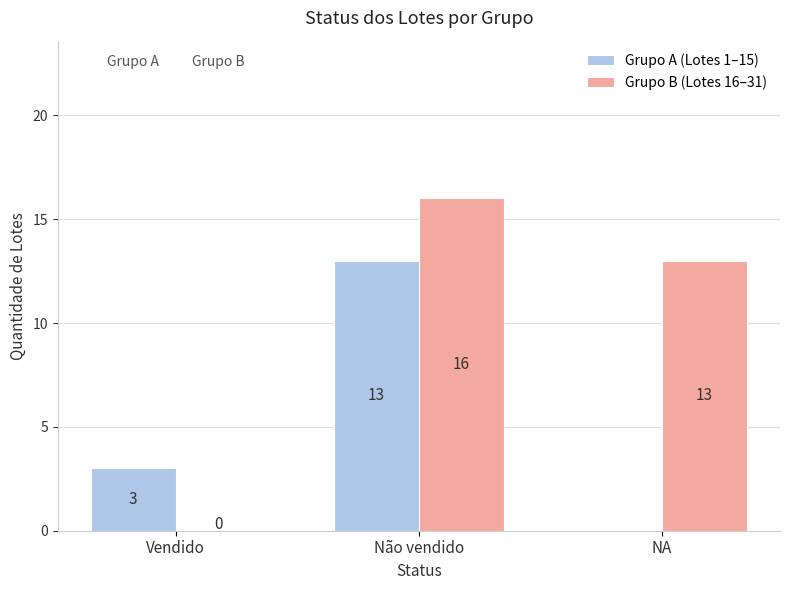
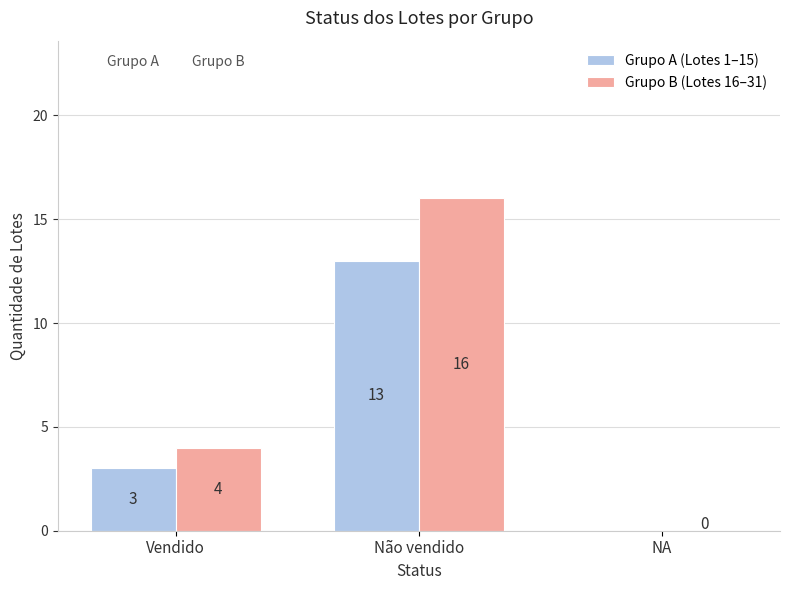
Grupo B (Lotes 16–31), Vendido: 0 -> 4
Grupo B (Lotes 16–31), NA: 13 -> 0
